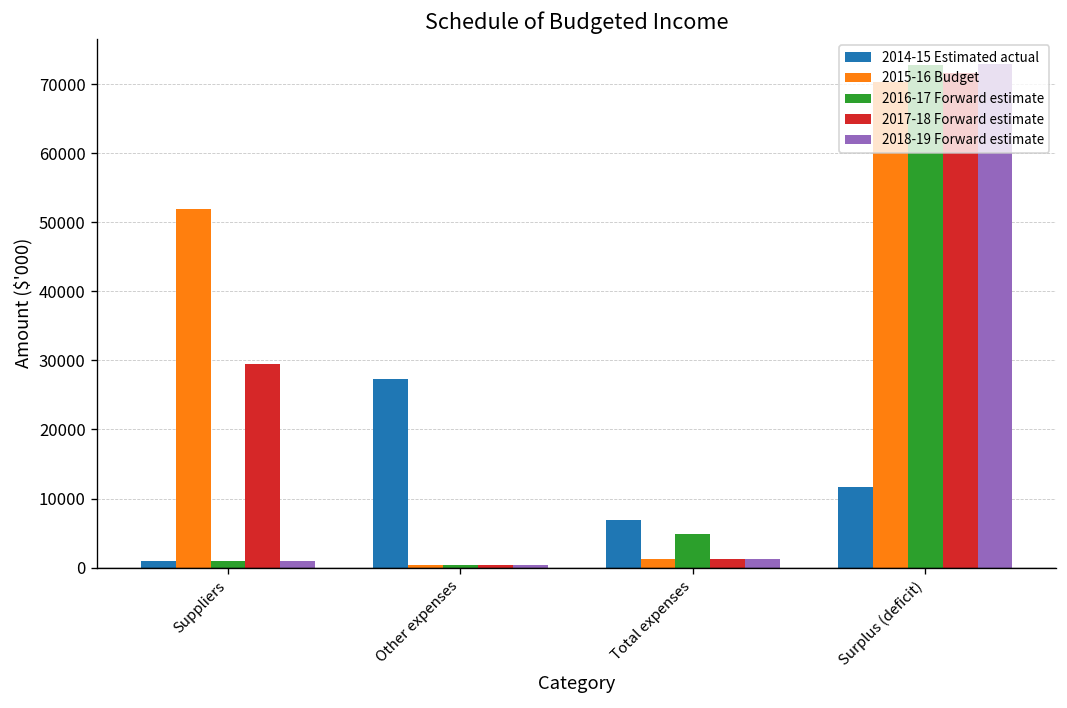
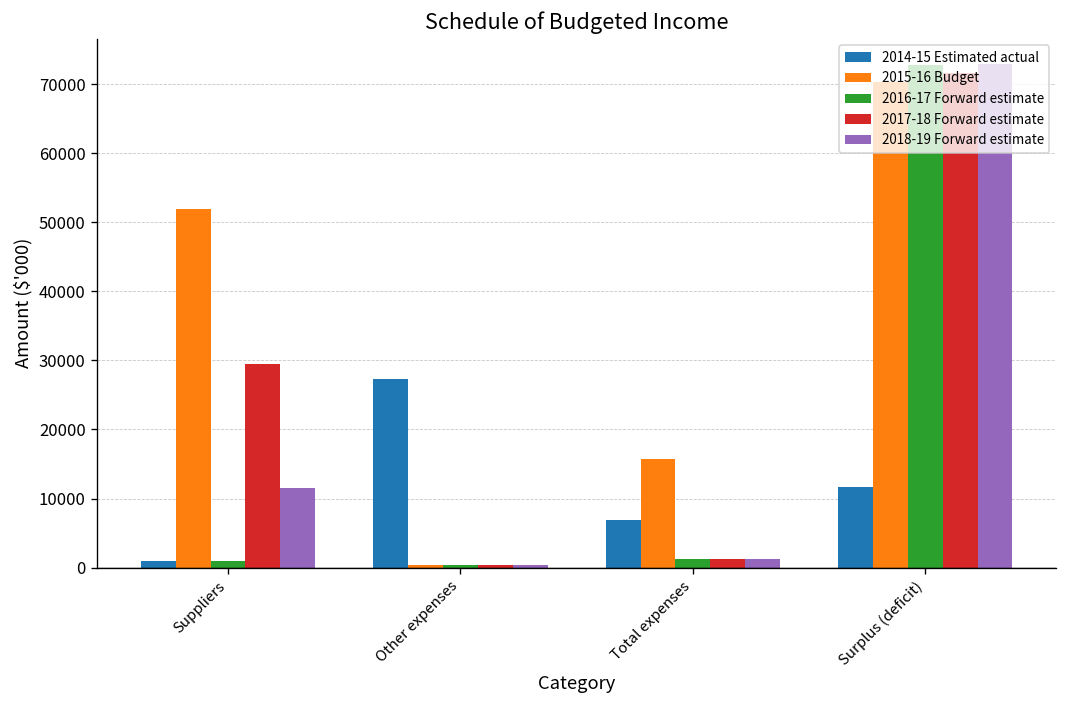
2018-19 Forward estimate, Suppliers: 1000 -> 11000
2015-16 Budget, Total expenses: 1000 -> 16000
2016-17 Forward estimate, Total expenses: 5000 -> 1000
